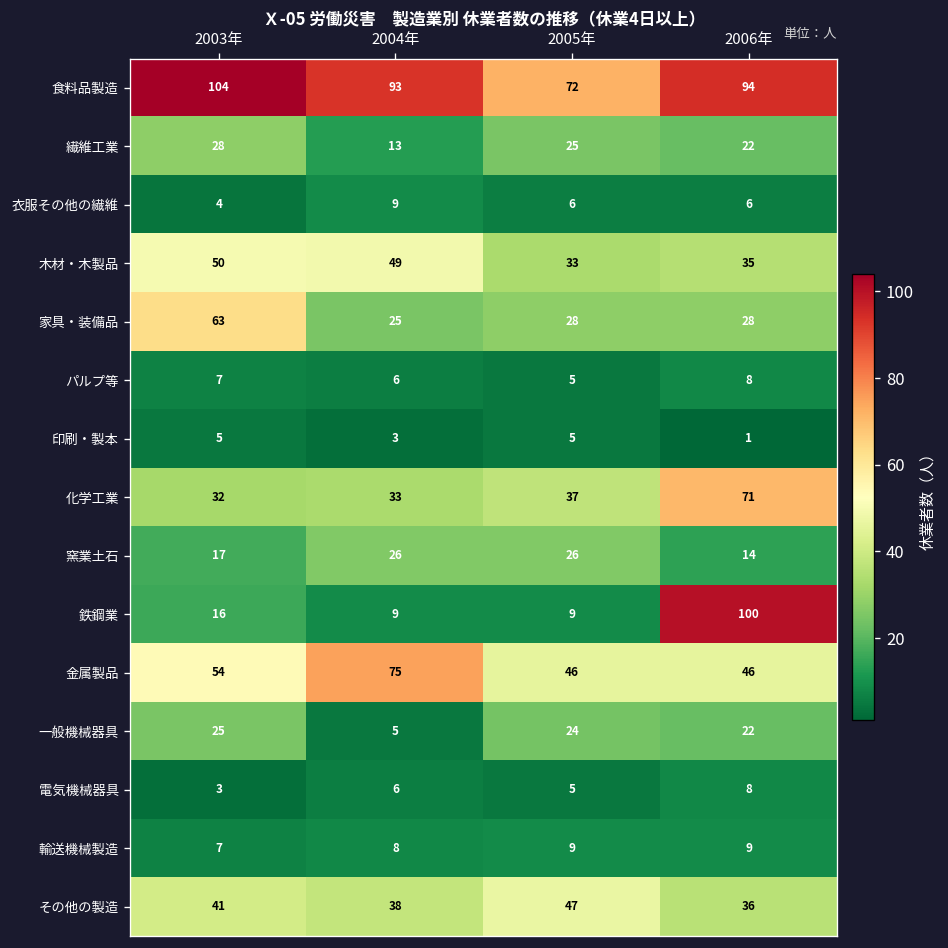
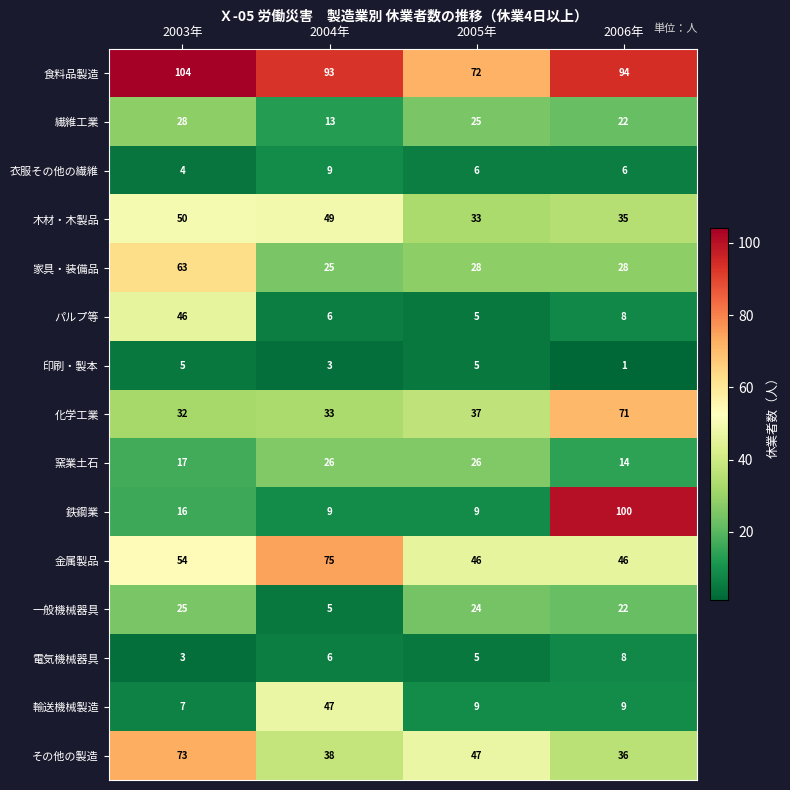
パルプ等, 2003年: 7 -> 46
輸送機械製造, 2004年: 8 -> 47
その他の製造, 2003年: 41 -> 73
